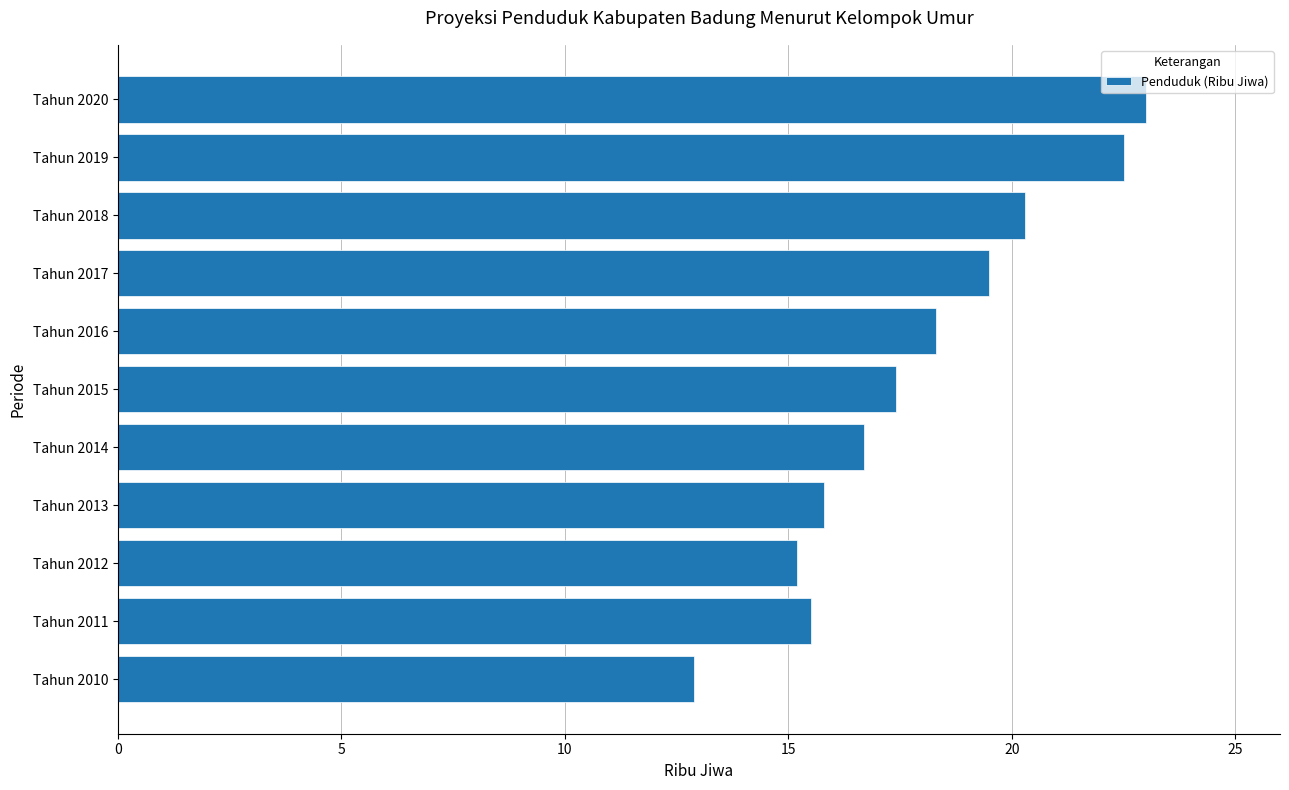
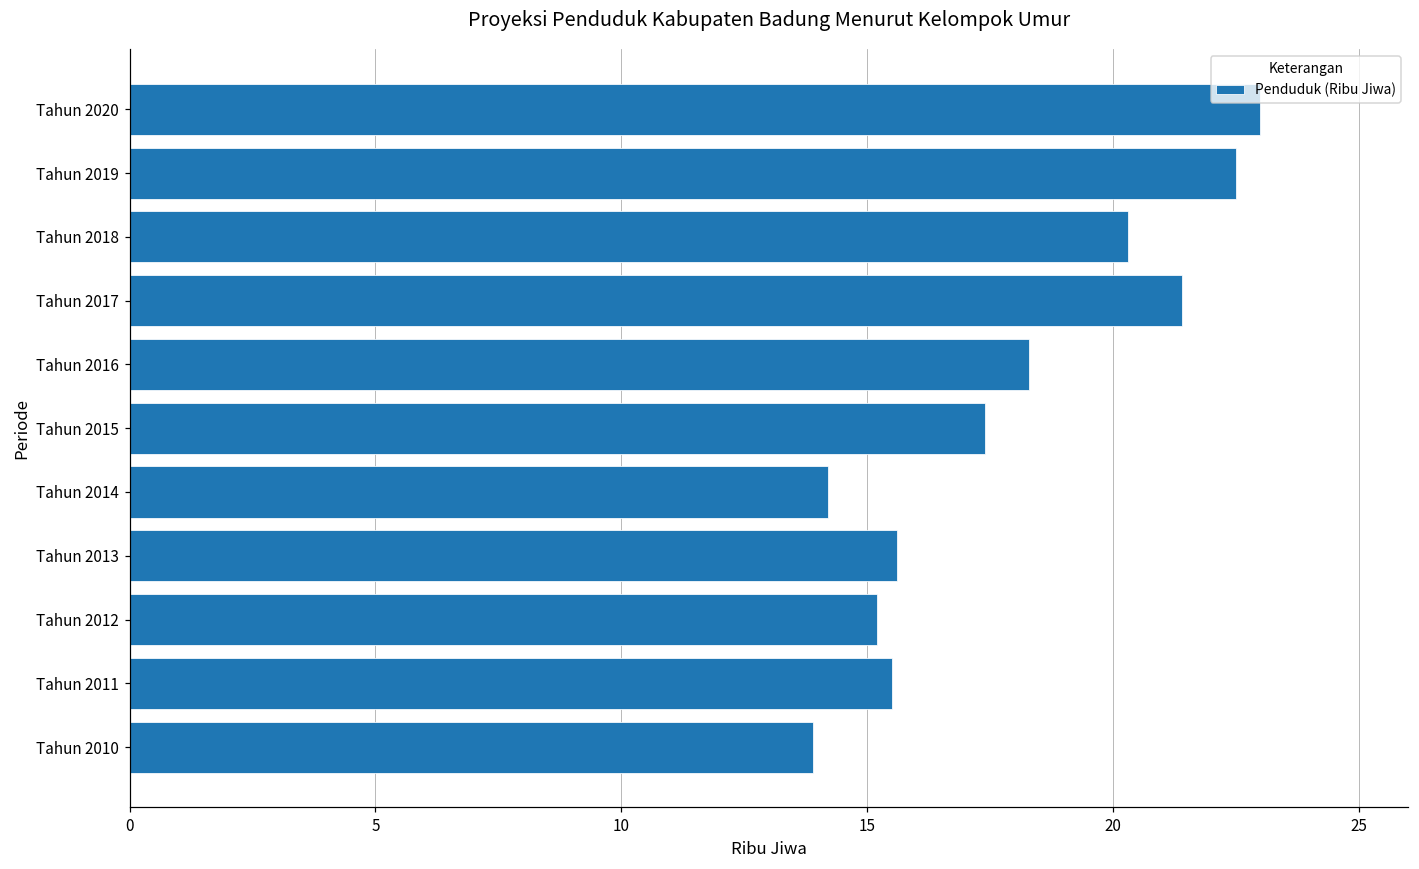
Tahun 2017: 19.5 -> 21.4
Tahun 2014: 16.7 -> 14.2
Tahun 2013: 15.8 -> 15.6
Tahun 2010: 12.9 -> 13.9
